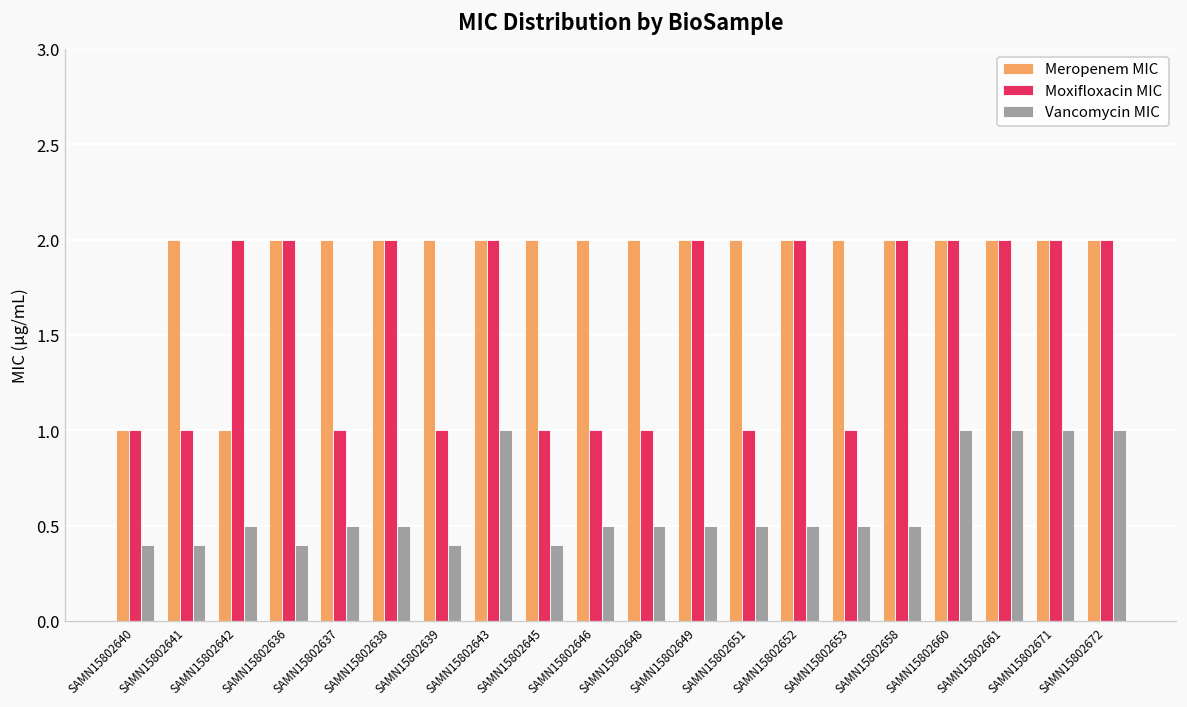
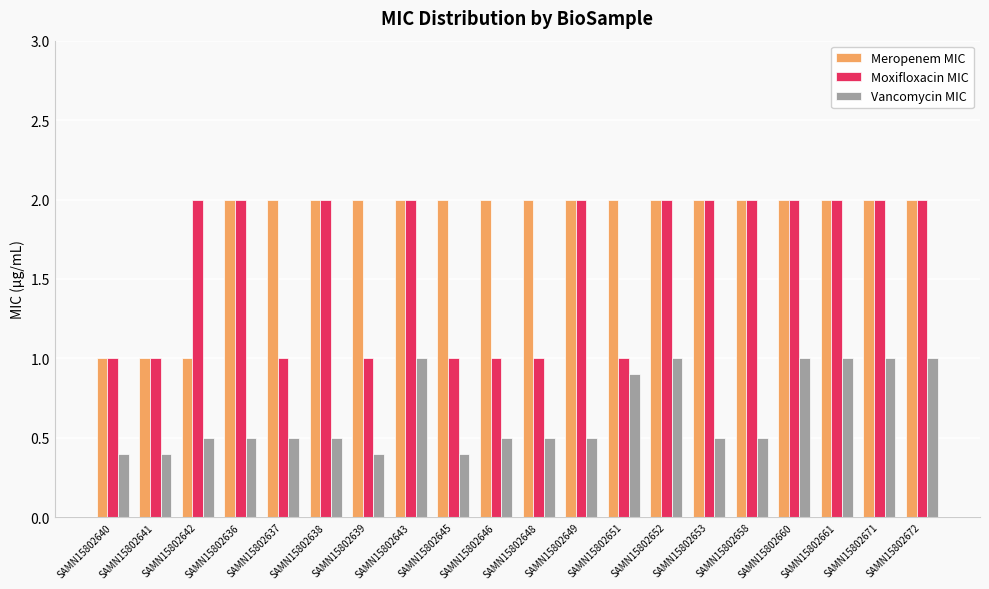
Meropenem MIC, SAMN15802641: 2 -> 1
Vancomycin MIC, SAMN15802636: 0.4 -> 0.5
Vancomycin MIC, SAMN15802651: 0.5 -> 0.9
Vancomycin MIC, SAMN15802652: 0.5 -> 1.0
Moxifloxacin MIC, SAMN15802653: 1 -> 2
